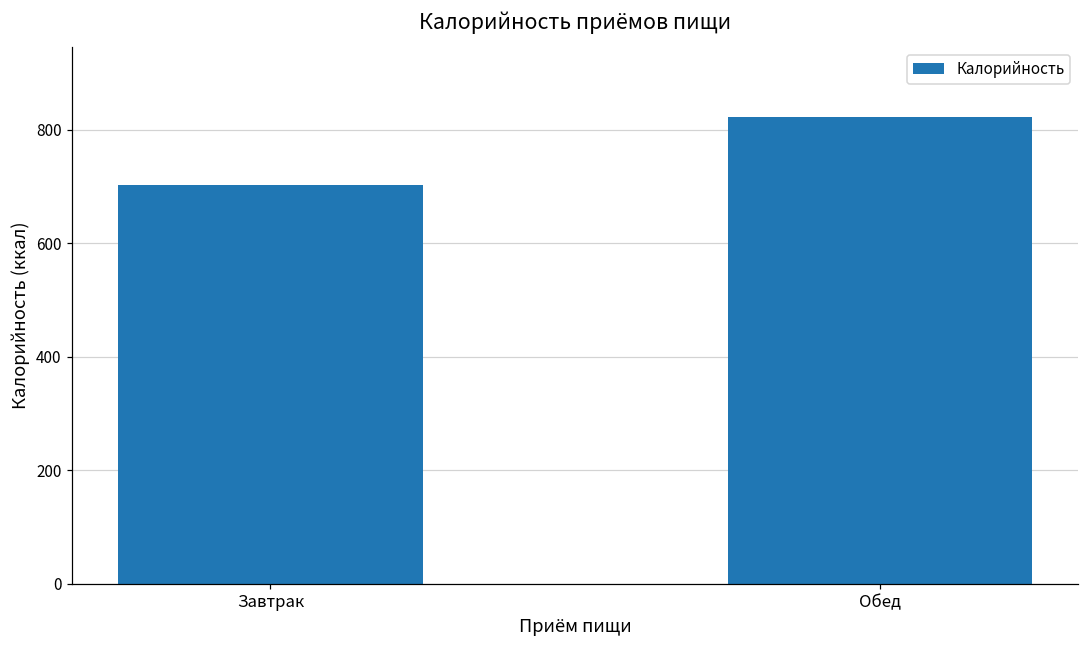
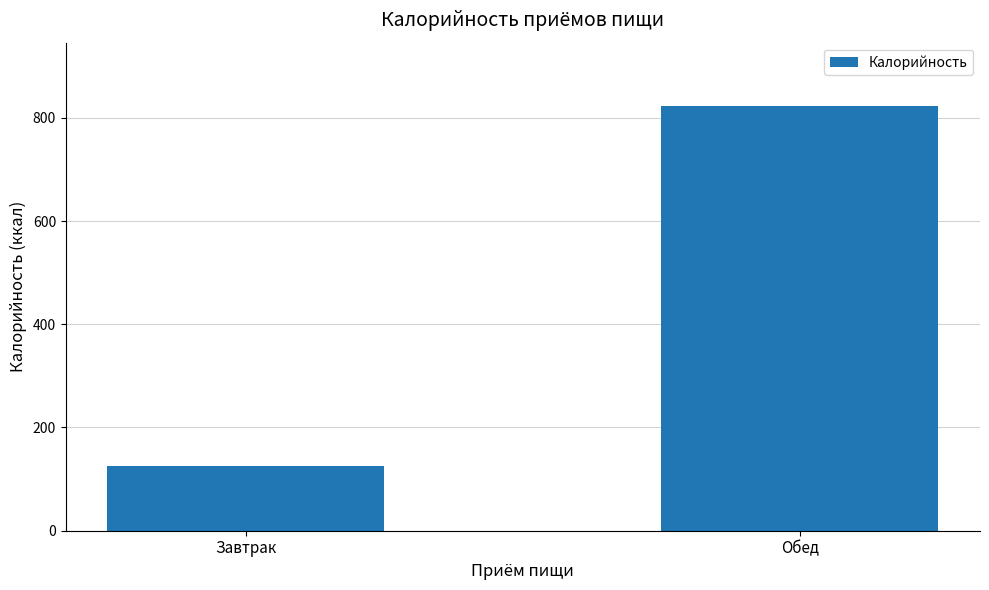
Завтрак: 700 -> 130
